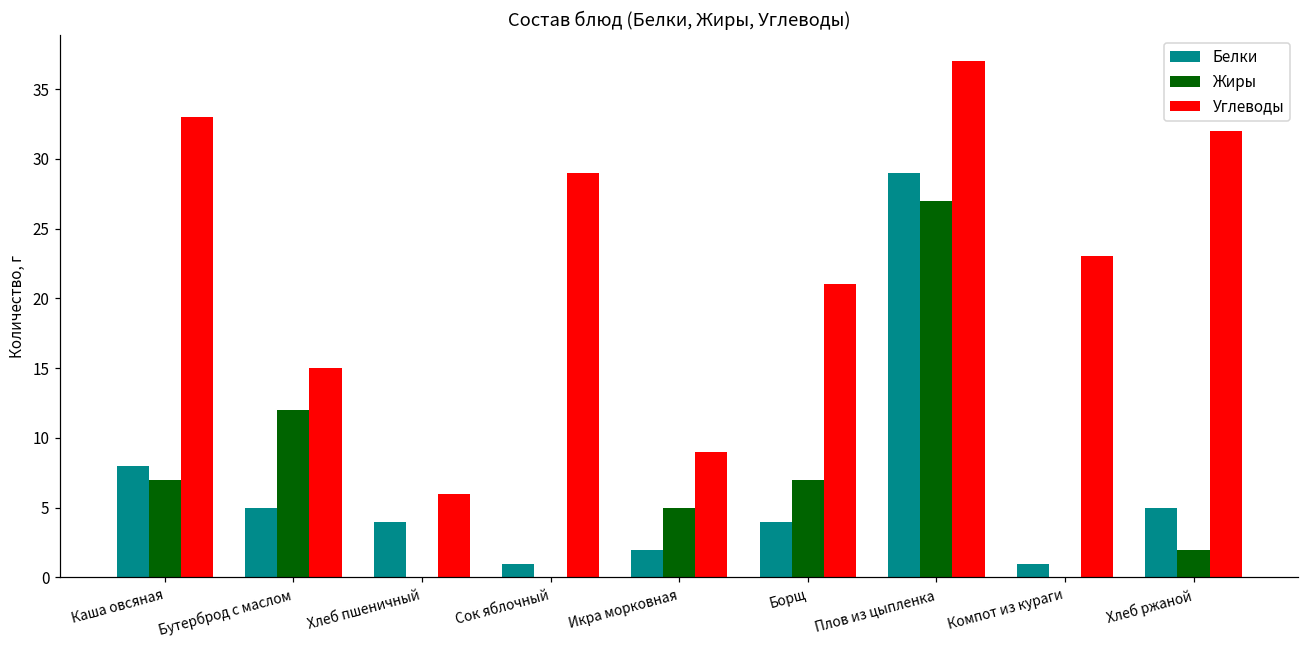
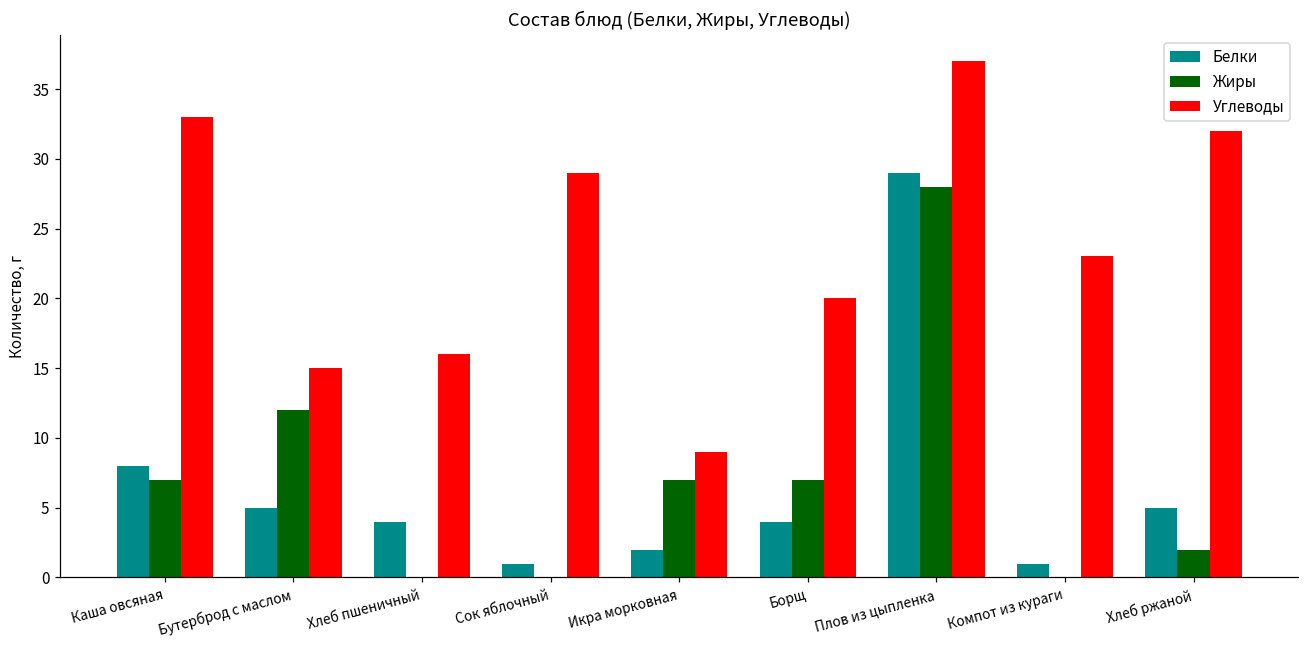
Углеводы, Хлеб пшеничный: 6 -> 16
Жиры, Икра морковная: 5 -> 7
Углеводы, Борщ: 21 -> 20
Жиры, Плов из цыпленка: 27 -> 28
